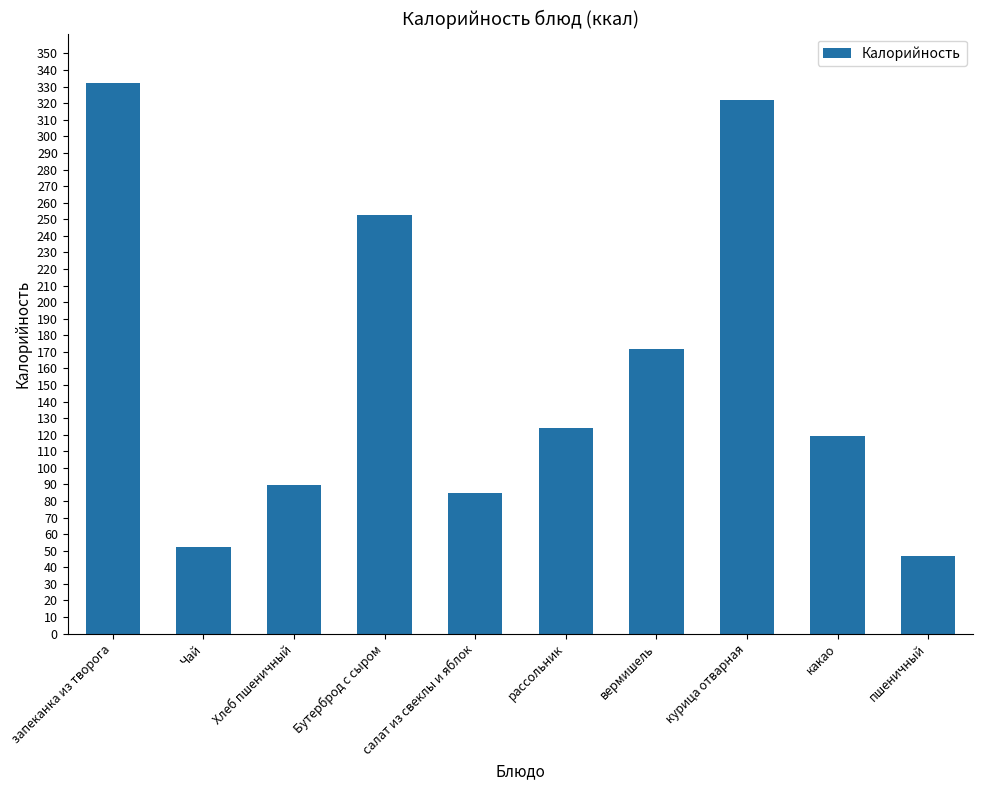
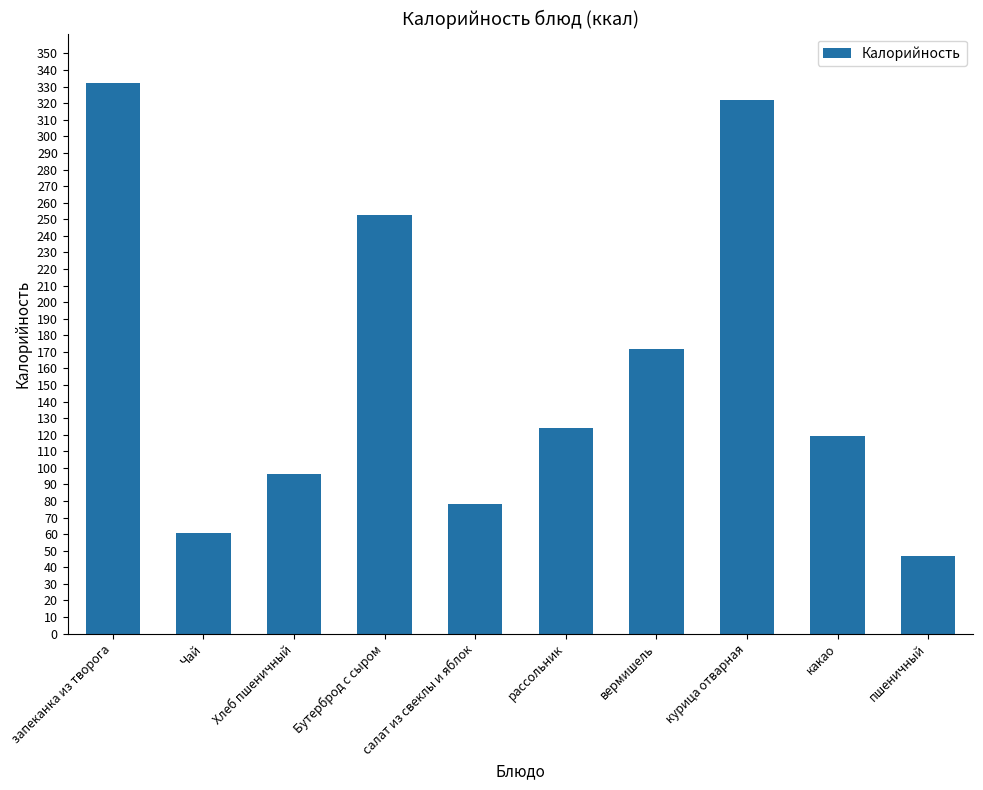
Чай: 52 -> 61
Хлеб пшеничный: 90 -> 96
салат из свеклы и яблок: 85 -> 78
